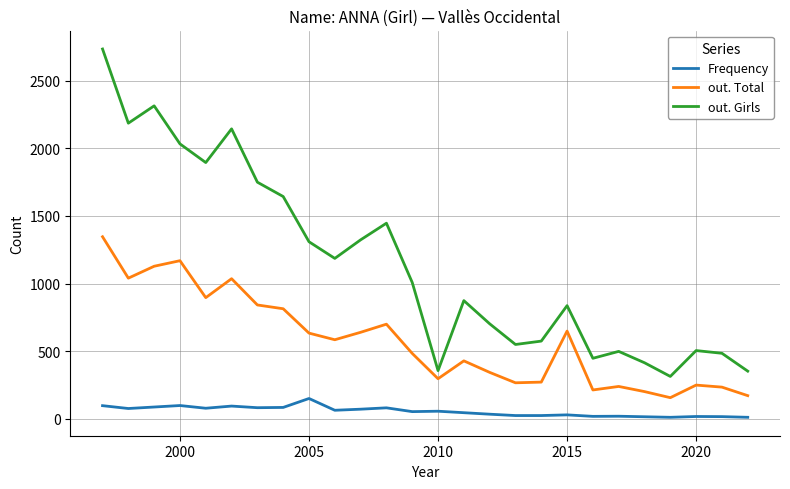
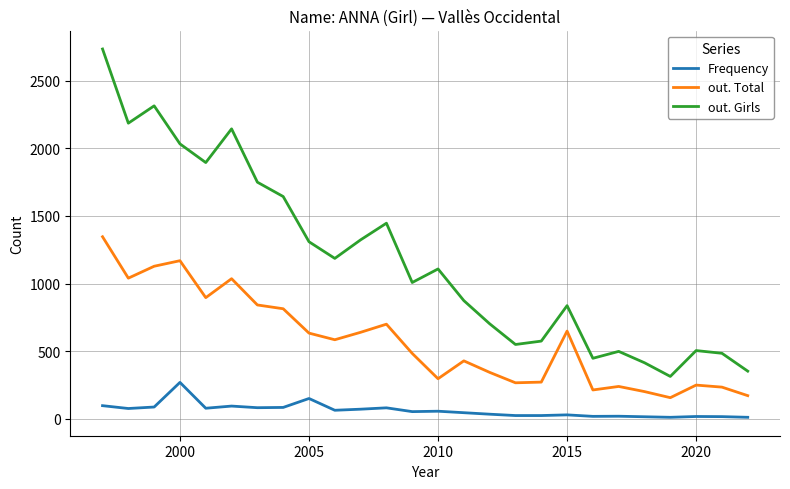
Frequency, 2000: 100 -> 270
out. Girls, 2010: 360 -> 1110
